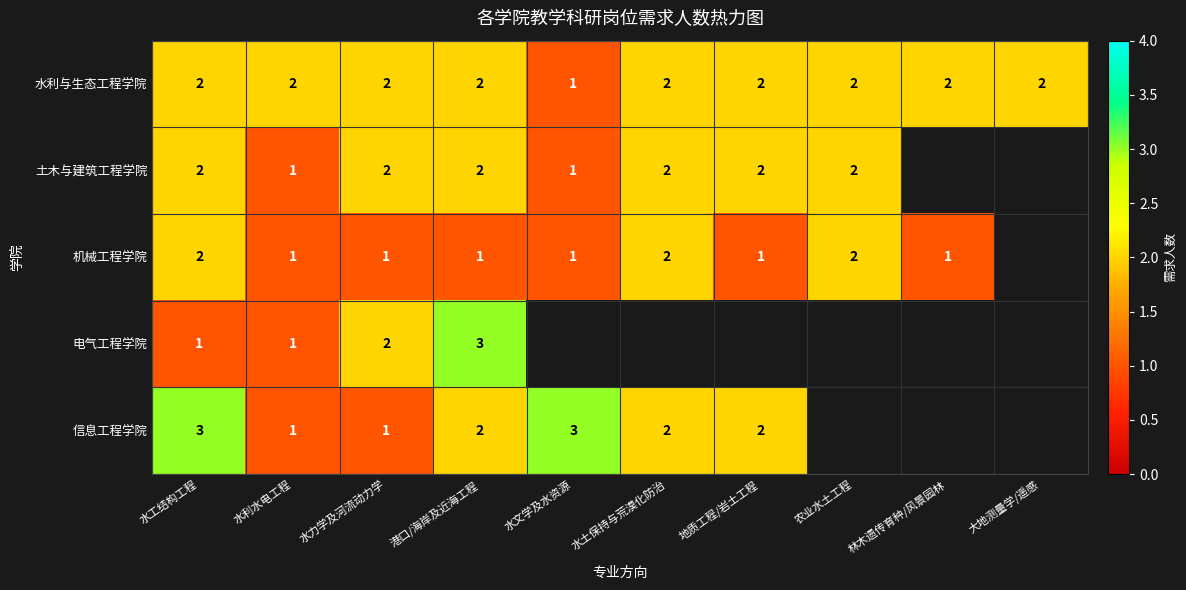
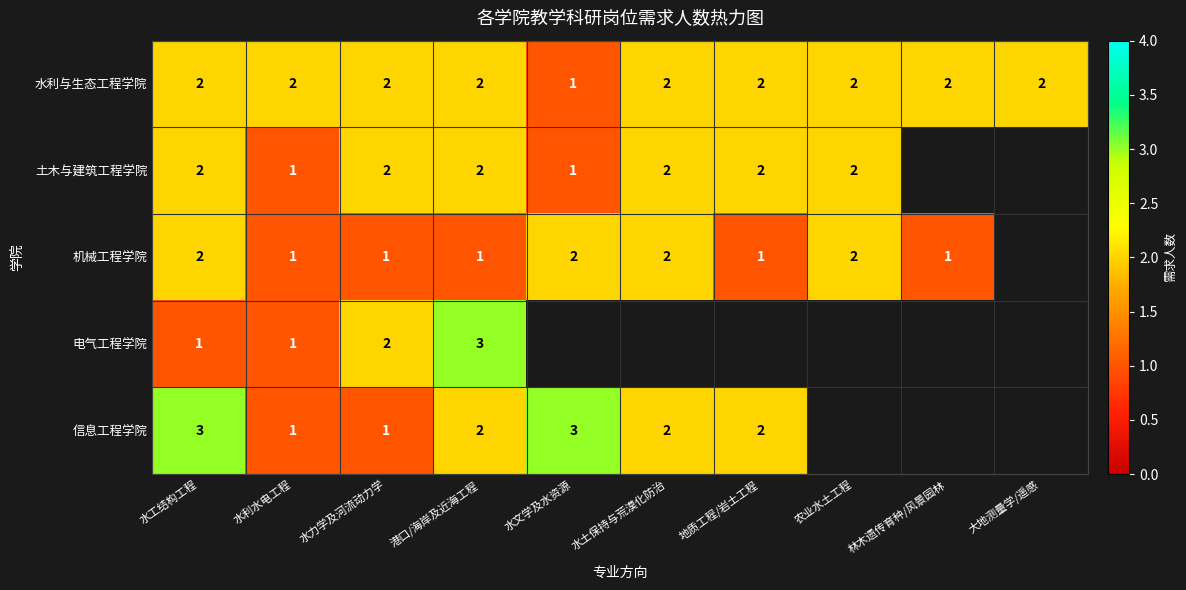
机械工程学院, 水文学及水资源: 1 -> 2
